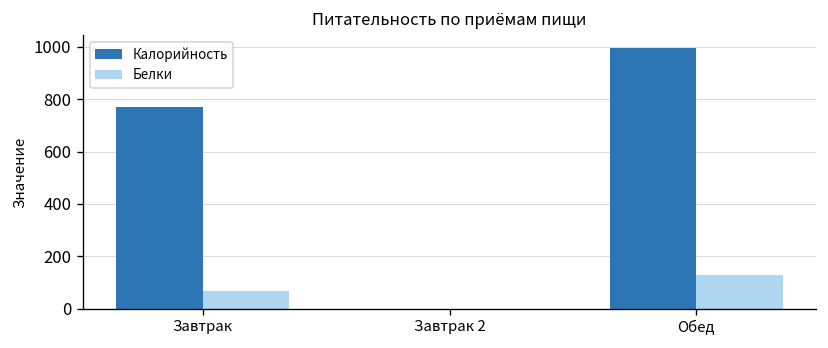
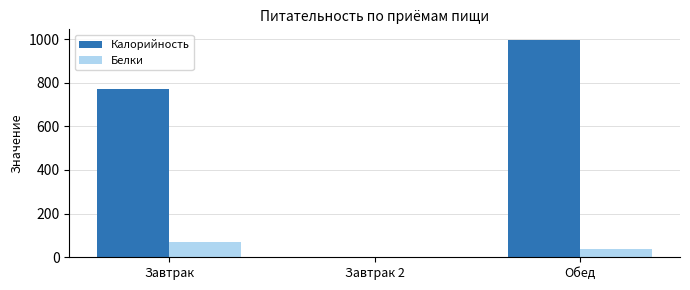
Белки, Обед: 130 -> 40
